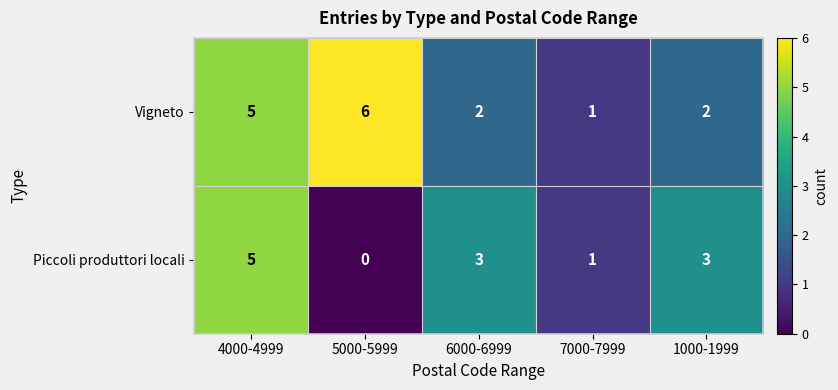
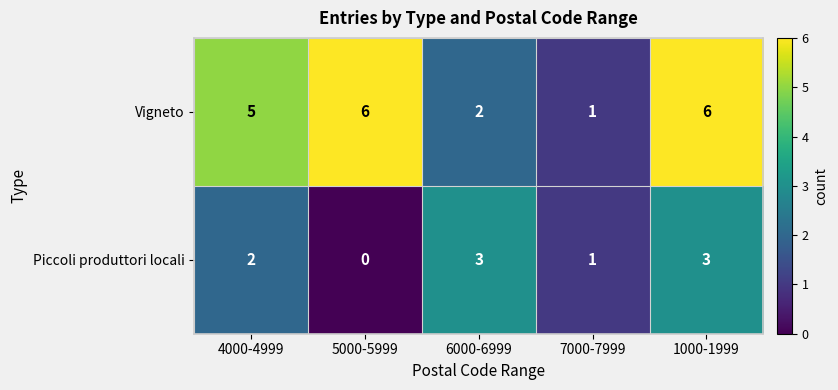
Vigneto, 1000-1999: 2 -> 6
Piccoli produttori locali, 4000-4999: 5 -> 2
